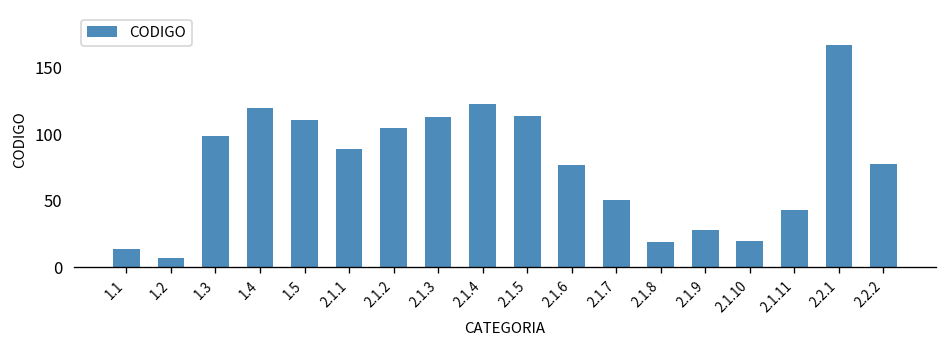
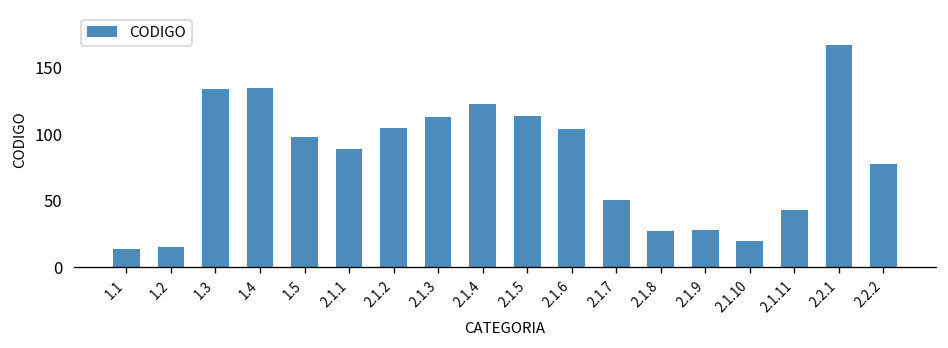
1.2: 7 -> 15
1.3: 99 -> 134
1.4: 120 -> 135
1.5: 111 -> 98
2.1.6: 77 -> 104
2.1.8: 19 -> 27
